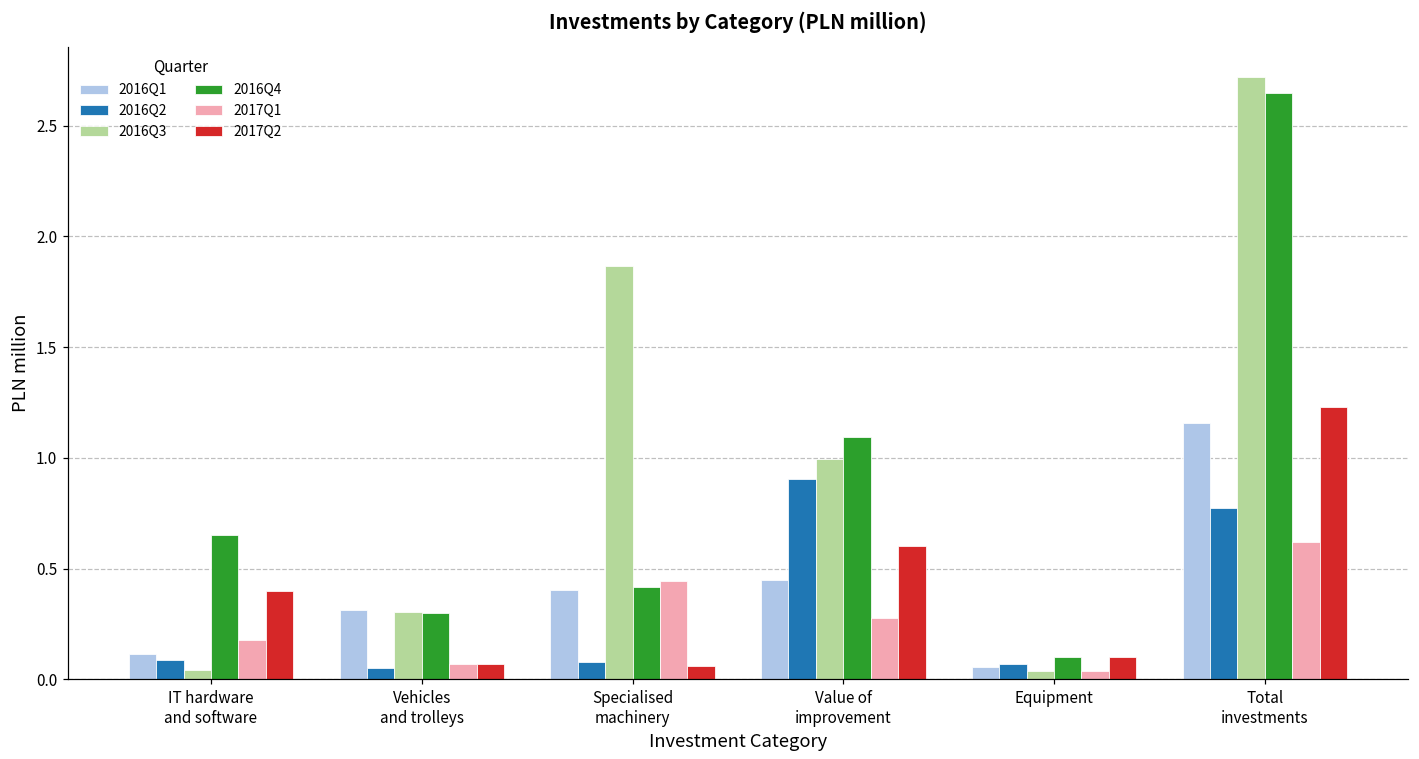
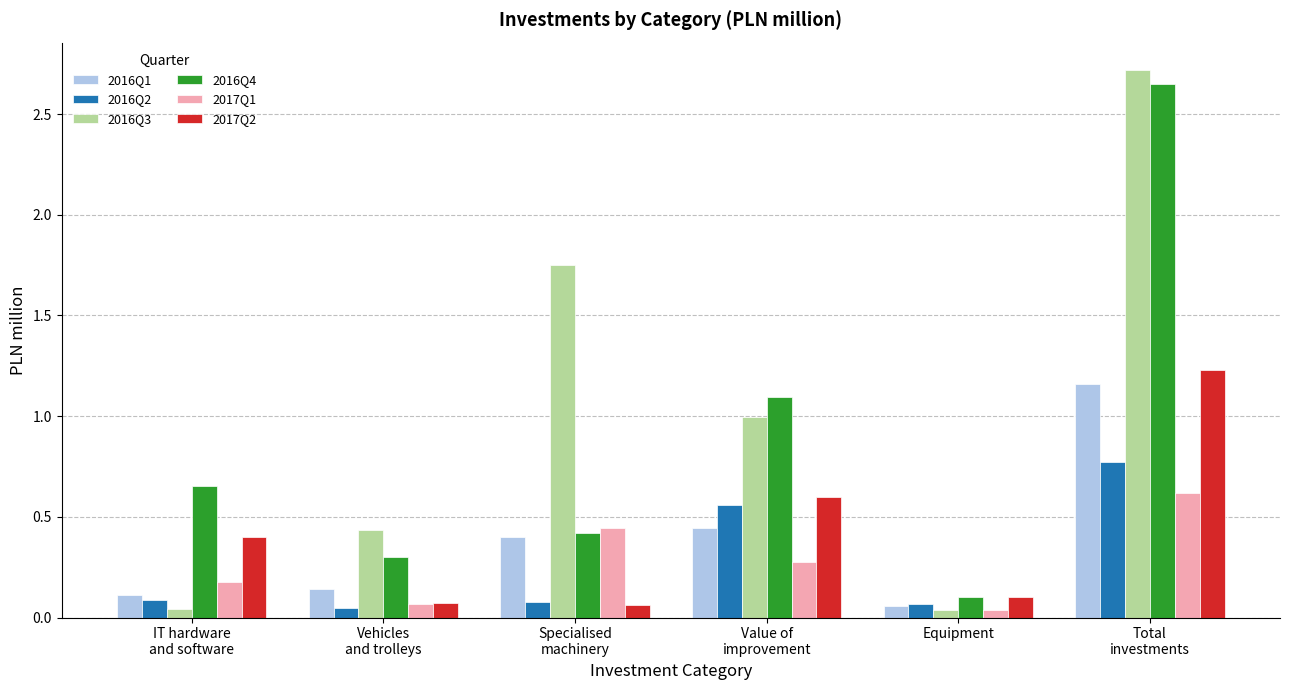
2016Q1, Vehicles and trolleys: 0.31 -> 0.14
2016Q3, Vehicles and trolleys: 0.30 -> 0.43
2016Q3, Specialised machinery: 1.87 -> 1.75
2016Q2, Value of improvement: 0.91 -> 0.56
